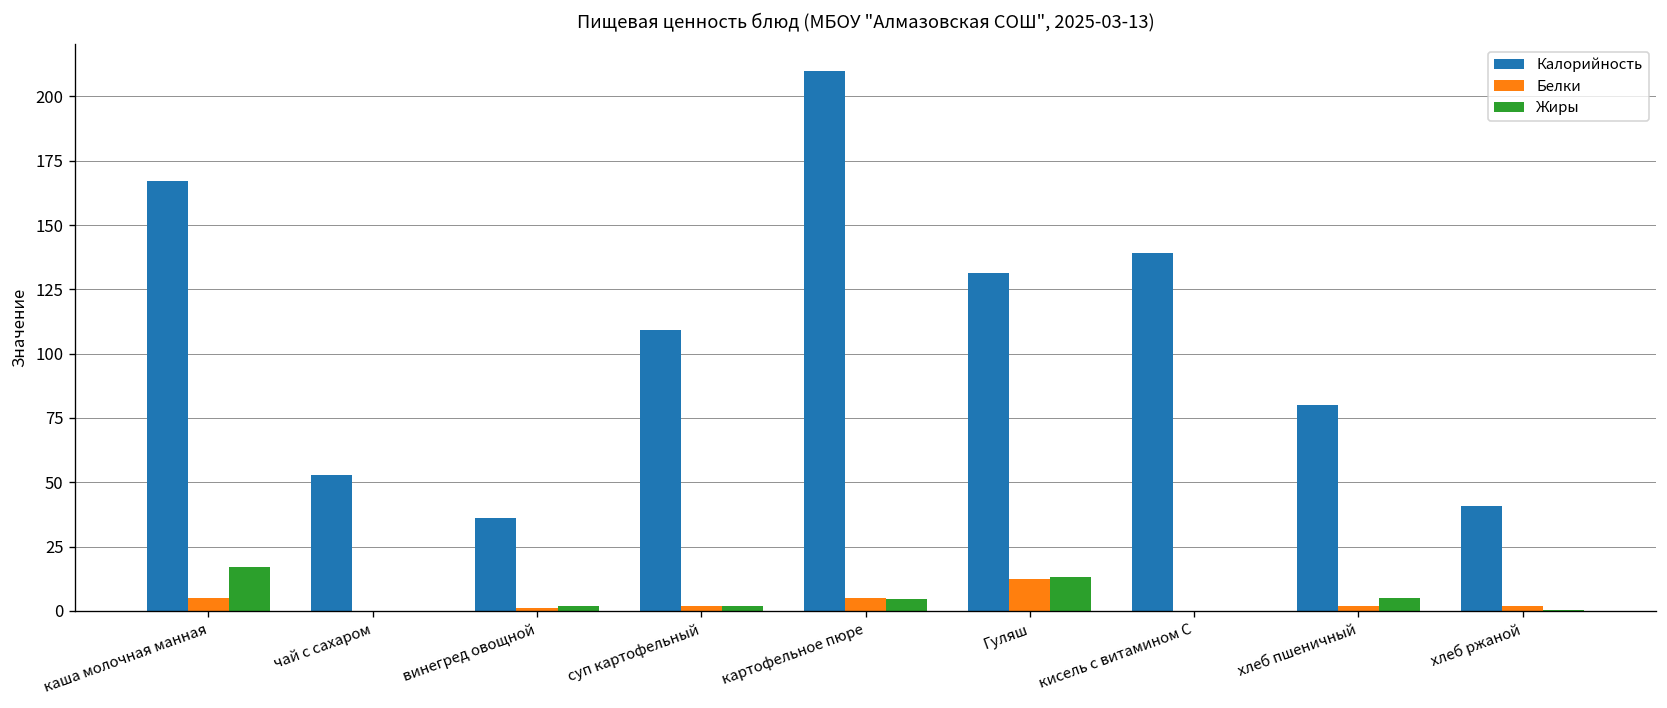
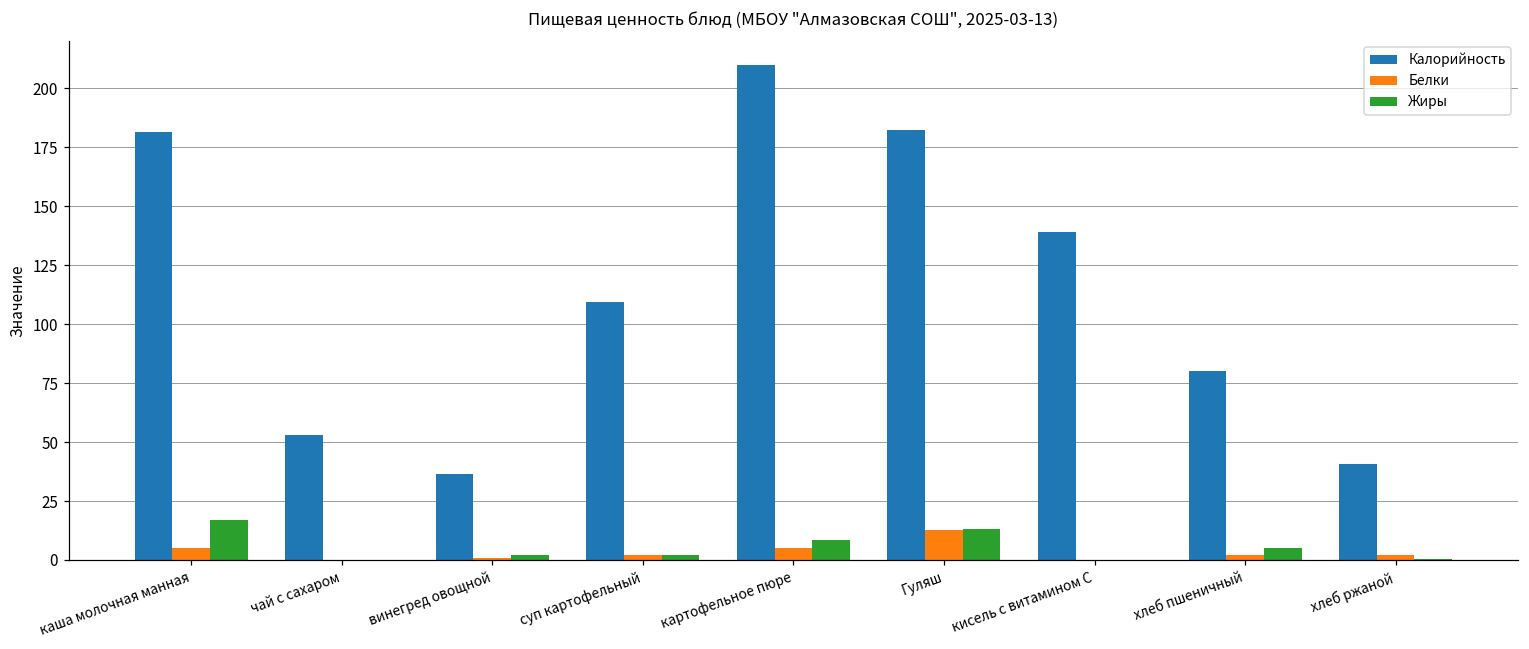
Калорийность, каша молочная манная: 167 -> 181
Жиры, картофельное пюре: 4 -> 9
Калорийность, Гуляш: 131 -> 182
